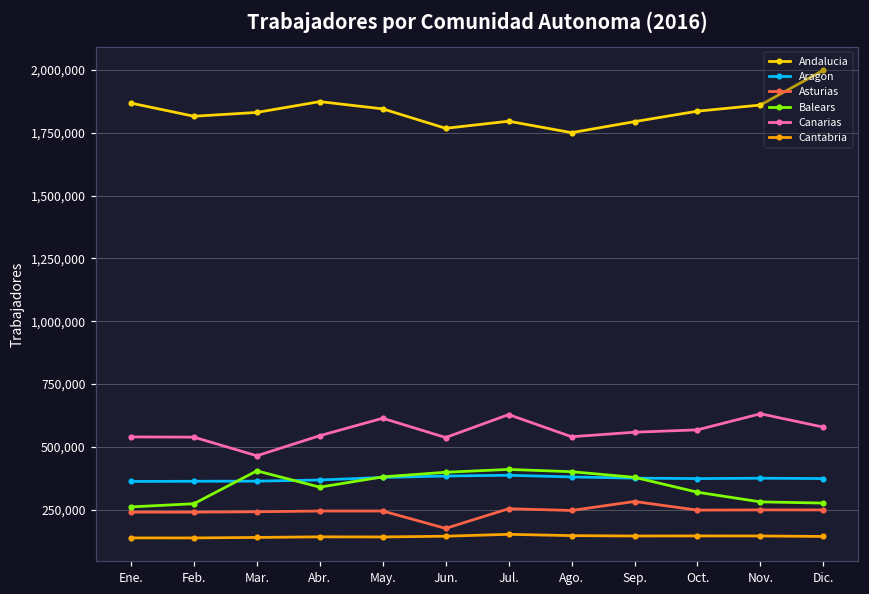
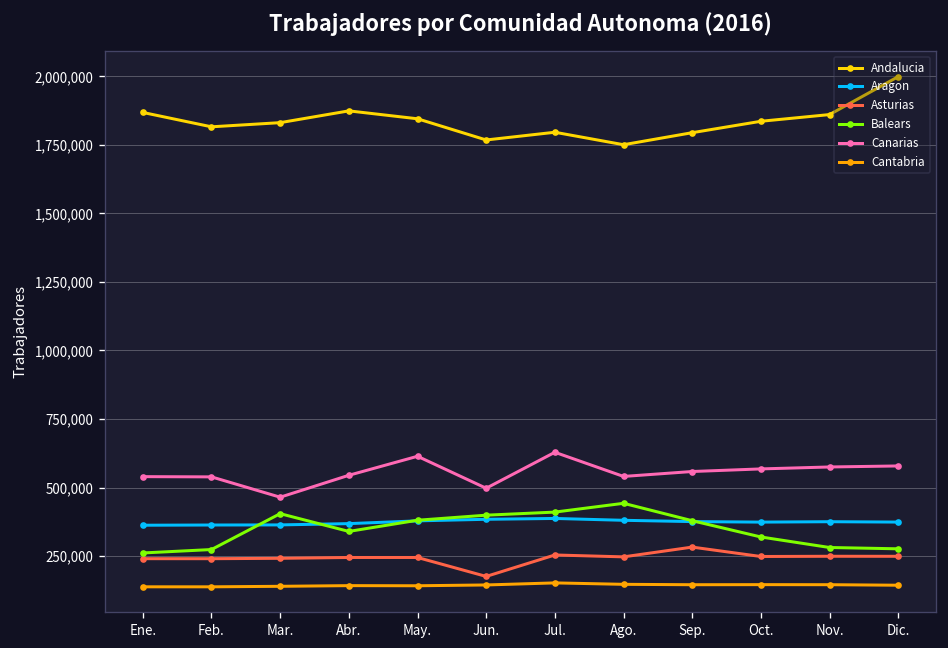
Canarias, Jun.: 540,000 -> 500,000
Balears, Ago.: 400,000 -> 440,000
Canarias, Nov.: 630,000 -> 580,000
